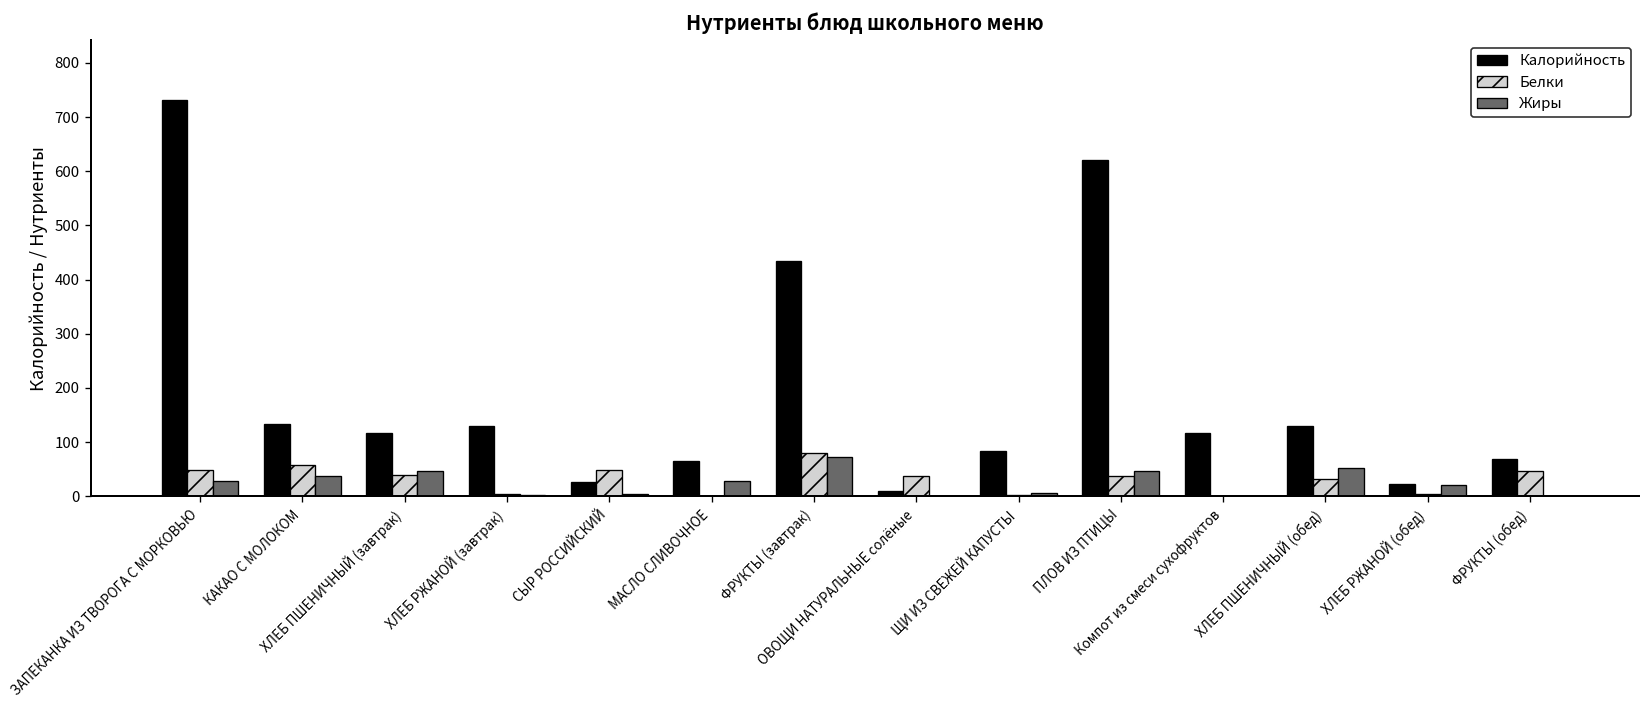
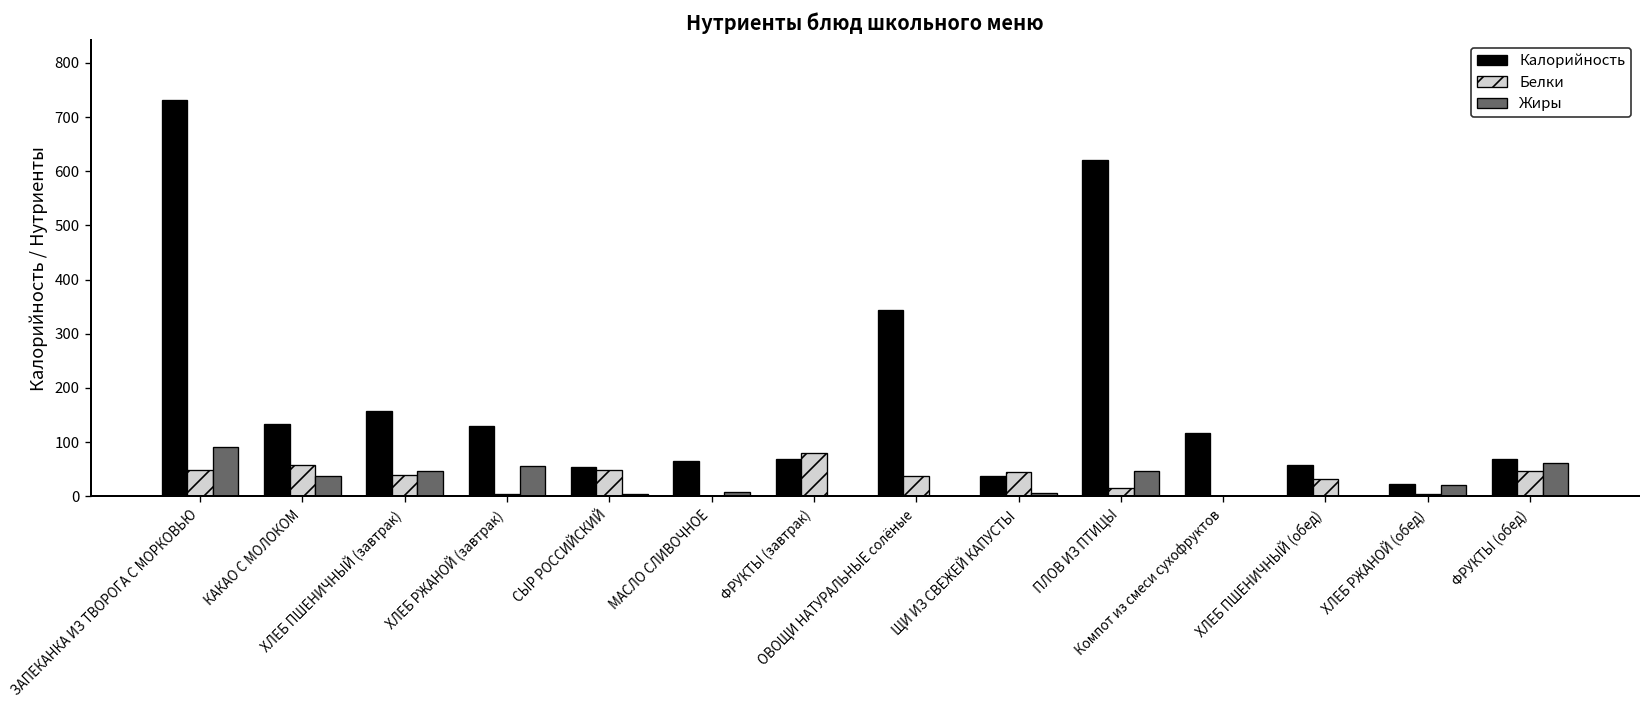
Жиры, ЗАПЕКАНКА ИЗ ТВОРОГА С МОРКОВЬЮ: 30 -> 90
Калорийность, ХЛЕБ ПШЕНИЧНЫЙ (завтрак): 120 -> 160
Жиры, ХЛЕБ РЖАНОЙ (завтрак): 0 -> 60
Калорийность, СЫР РОССИЙСКИЙ: 30 -> 50
Жиры, МАСЛО СЛИВОЧНОЕ: 30 -> 10
Калорийность, ФРУКТЫ (завтрак): 430 -> 70
Жиры, ФРУКТЫ (завтрак): 70 -> 0
Калорийность, ОВОЩИ НАТУРАЛЬНЫЕ солёные: 10 -> 340
Калорийность, ЩИ ИЗ СВЕЖЕЙ КАПУСТЫ: 80 -> 40
Белки, ЩИ ИЗ СВЕЖЕЙ КАПУСТЫ: 0 -> 50
Белки, ПЛОВ ИЗ ПТИЦЫ: 40 -> 20
Калорийность, ХЛЕБ ПШЕНИЧНЫЙ (обед): 130 -> 60
Жиры, ХЛЕБ ПШЕНИЧНЫЙ (обед): 50 -> 0
Жиры, ФРУКТЫ (обед): 0 -> 60
